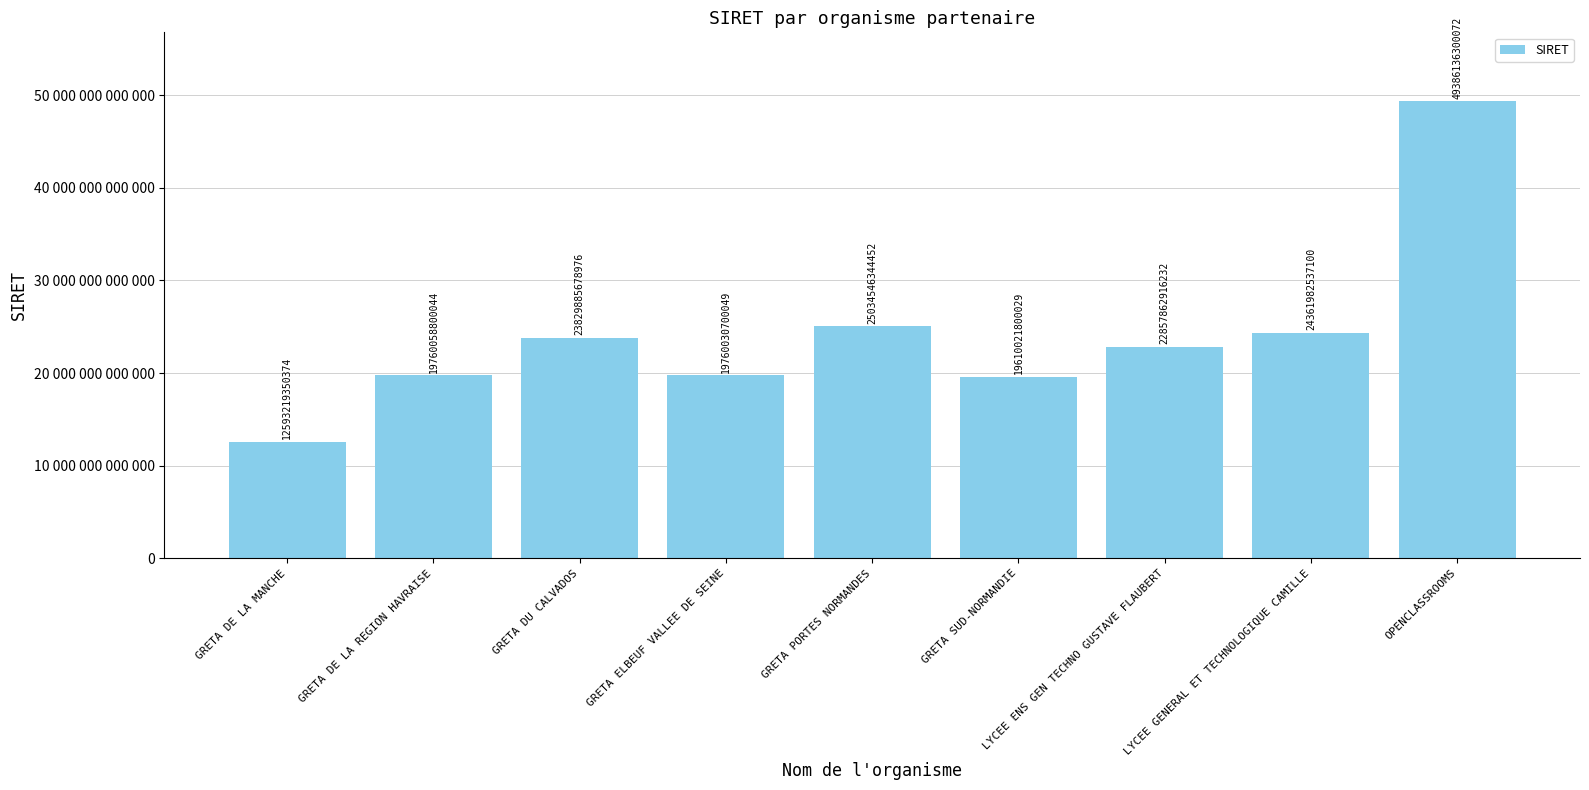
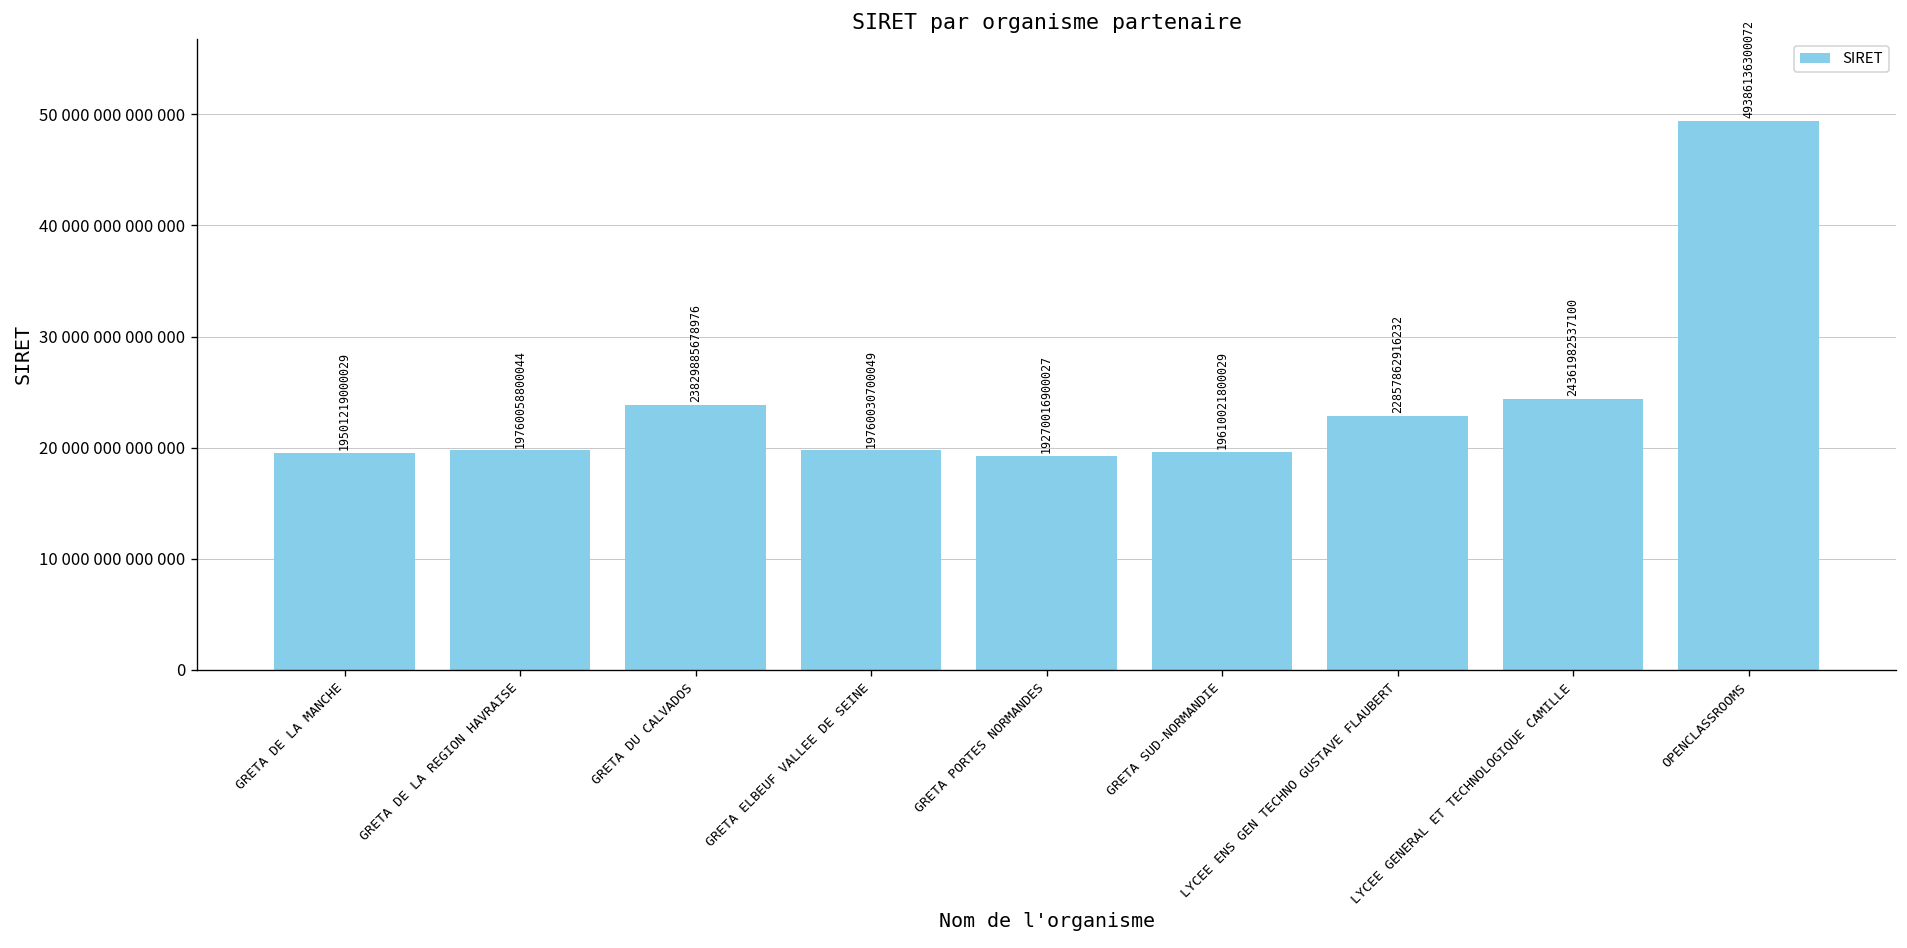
GRETA DE LA MANCHE: 12593219350374 -> 19501219000029
GRETA PORTES NORMANDES: 25034546344452 -> 19270016900027
